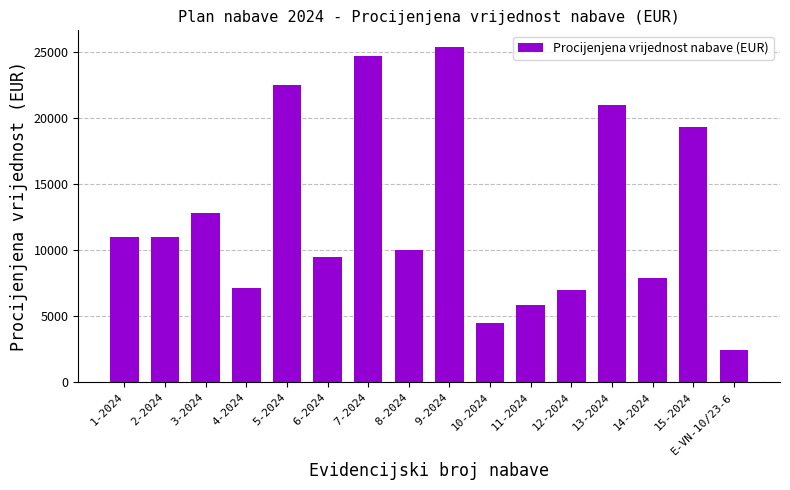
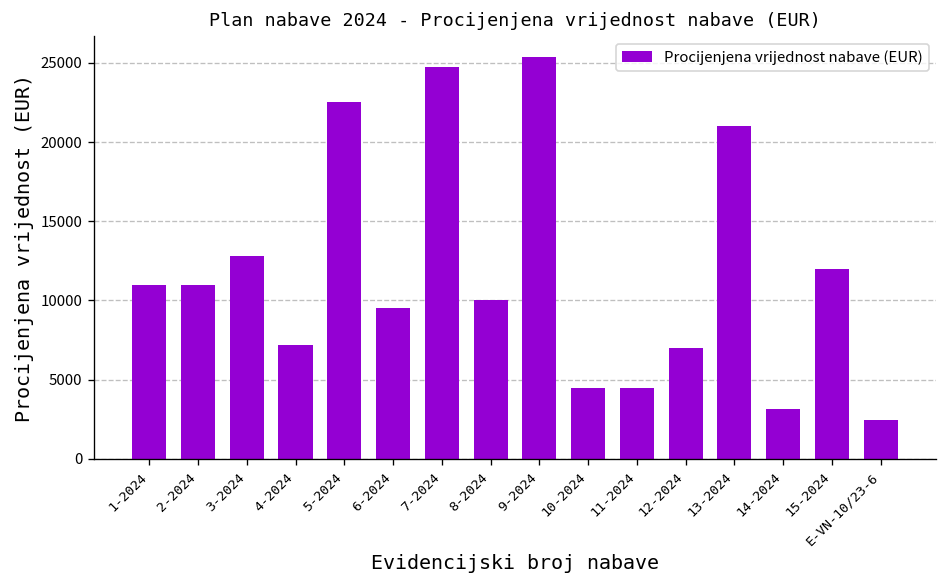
11-2024: 5800 -> 4500
14-2024: 7900 -> 3200
15-2024: 19300 -> 12000
